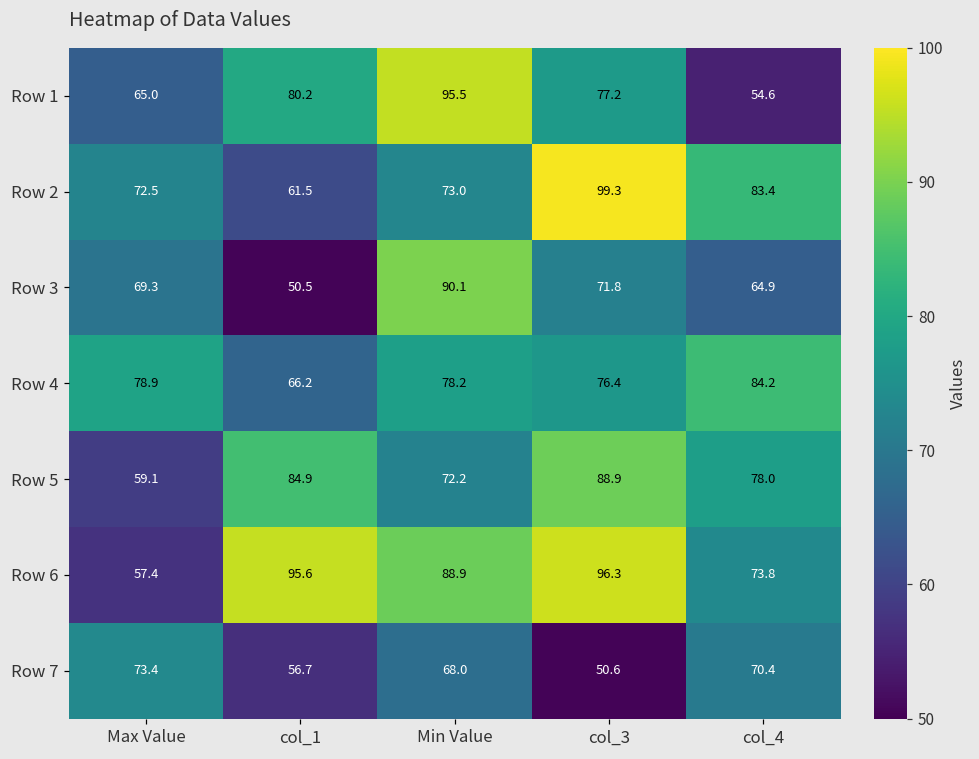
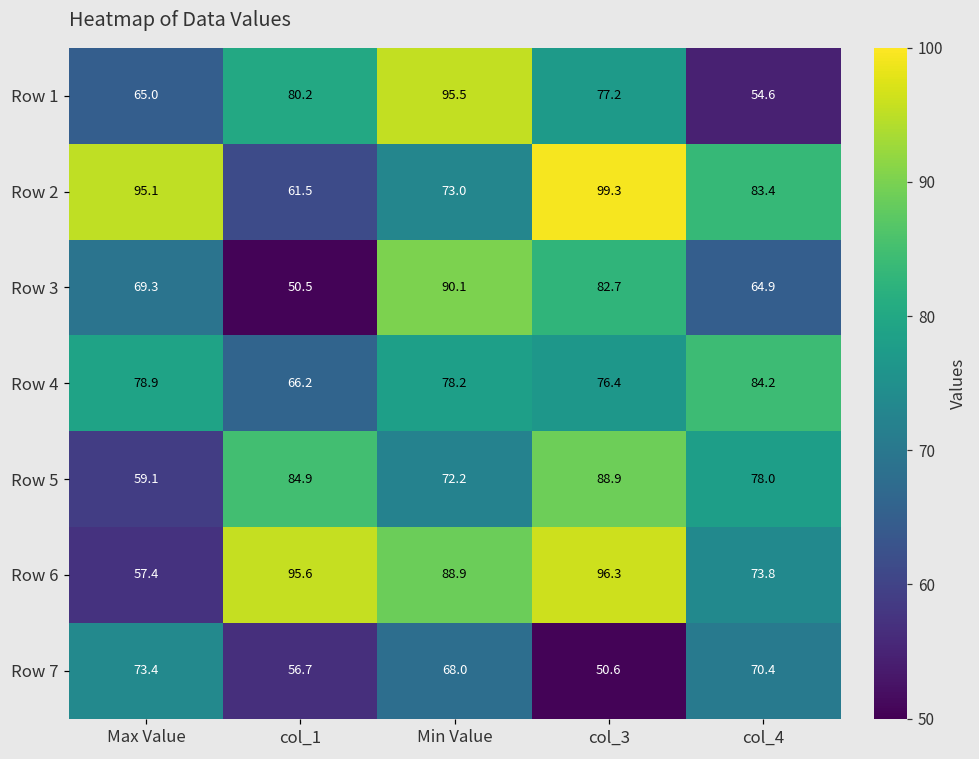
Row 2, Max Value: 72.5 -> 95.1
Row 3, col_3: 71.8 -> 82.7
